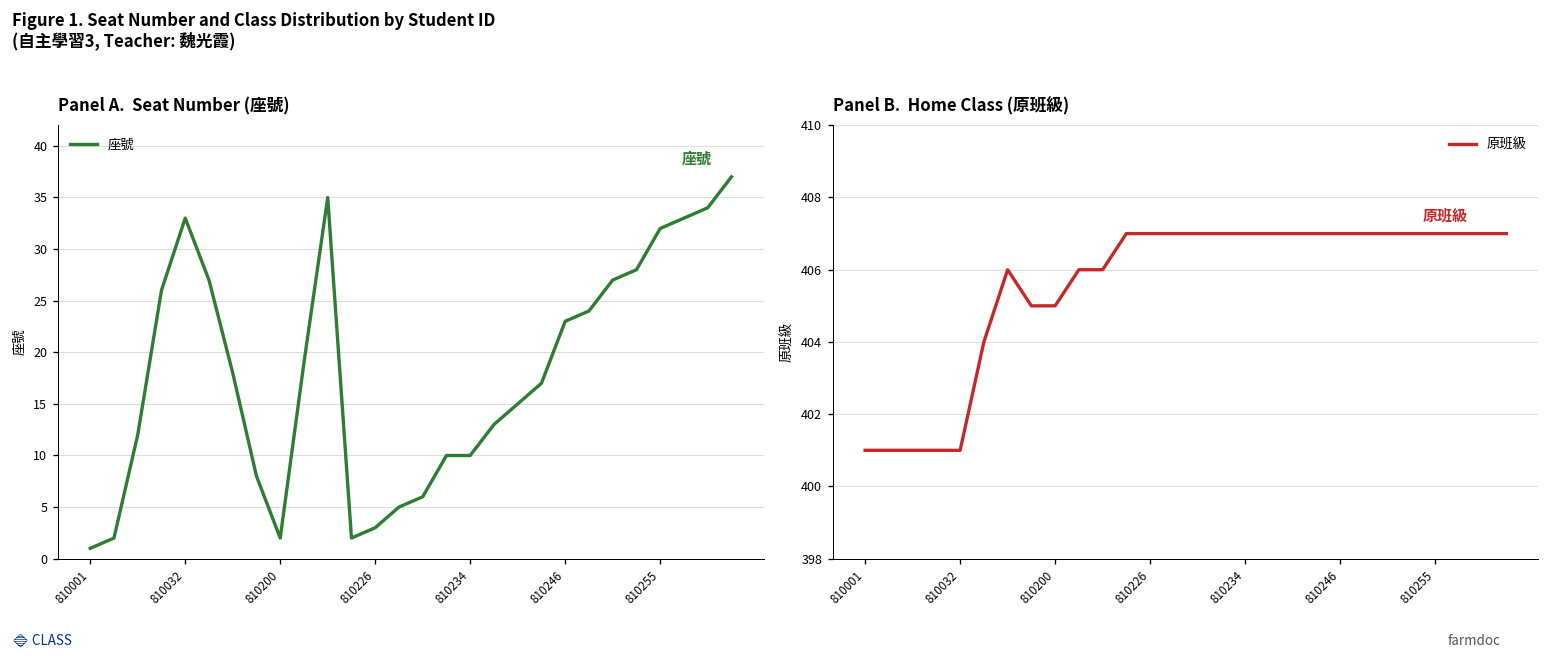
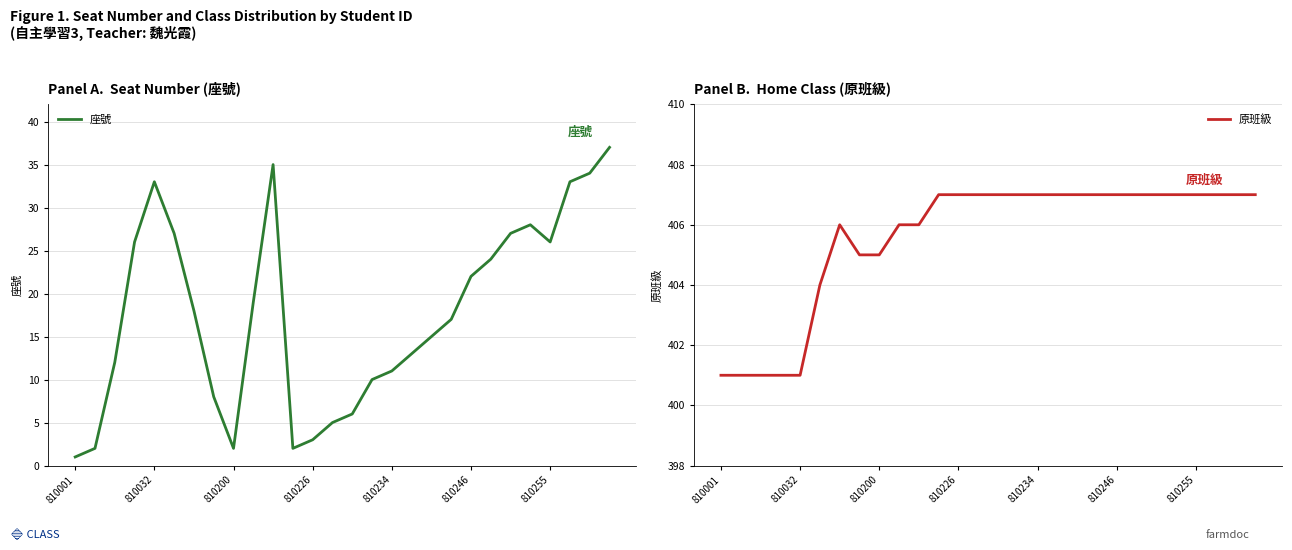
Panel A. Seat Number (座號), 810234: 10 -> 11
Panel A. Seat Number (座號), 810246: 23 -> 22
Panel A. Seat Number (座號), 810255: 32 -> 26
